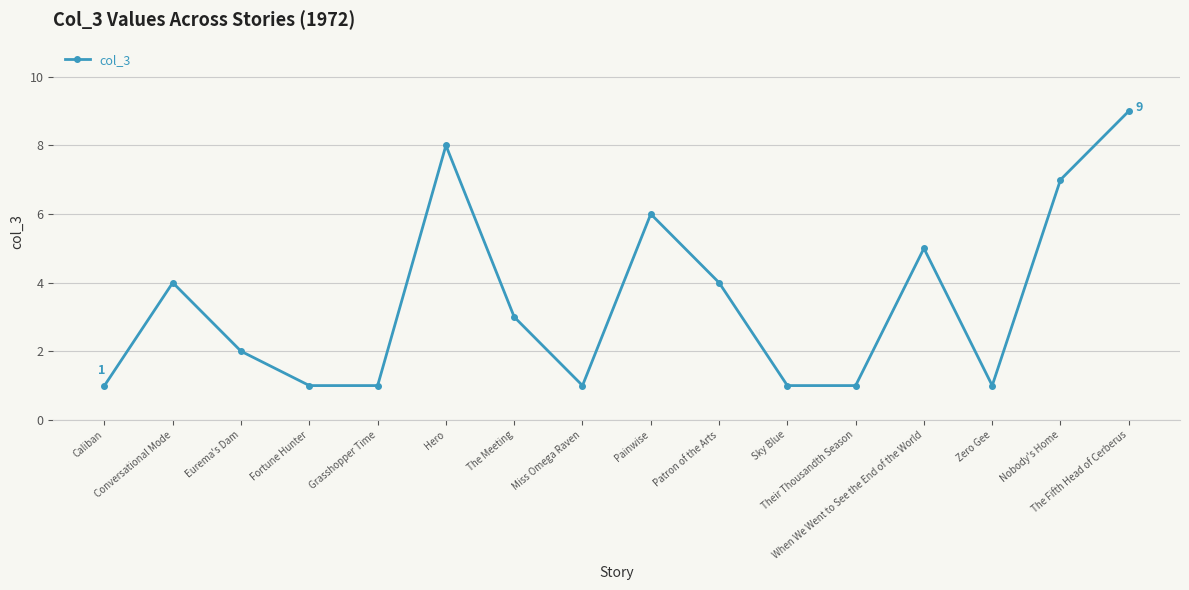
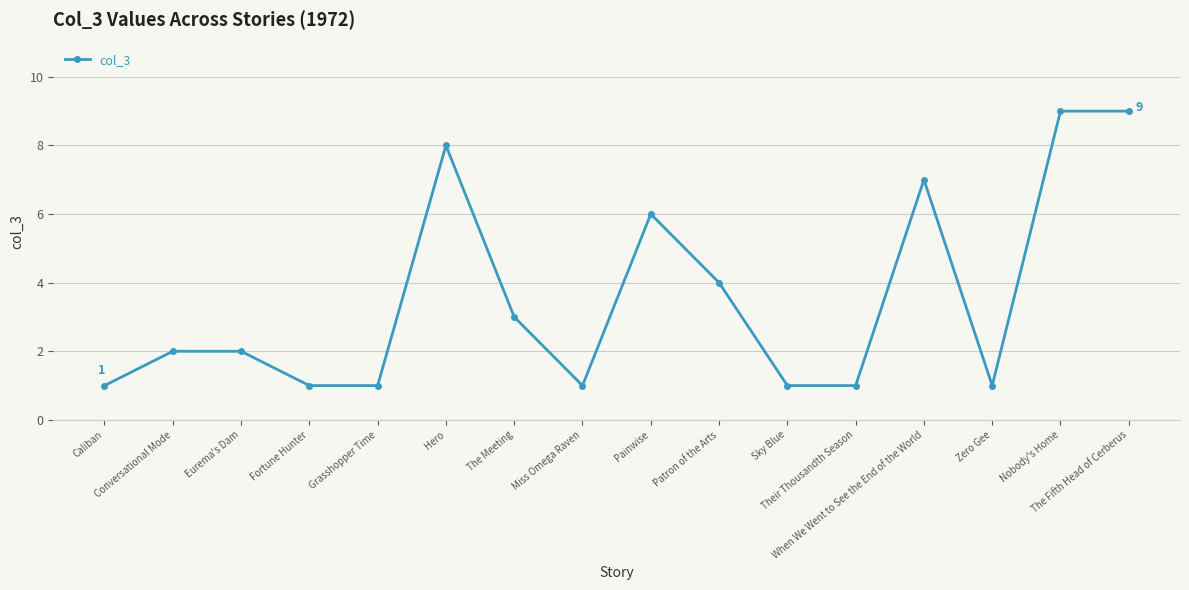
Conversational Mode: 4 -> 2
When We Went to See the End of the World: 5 -> 7
Nobody's Home: 7 -> 9
